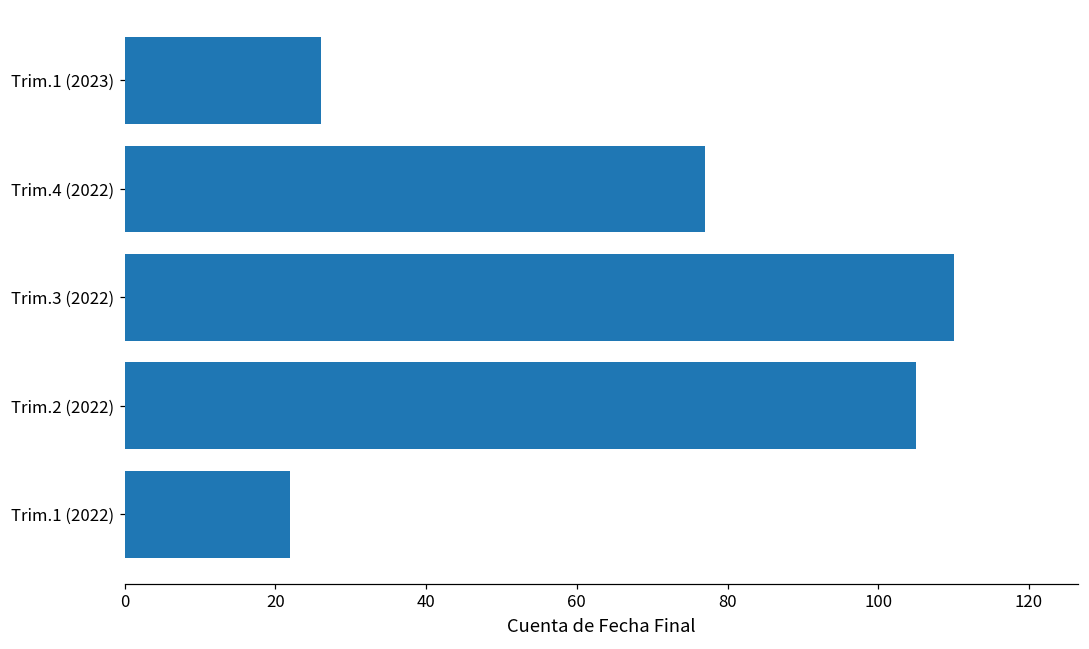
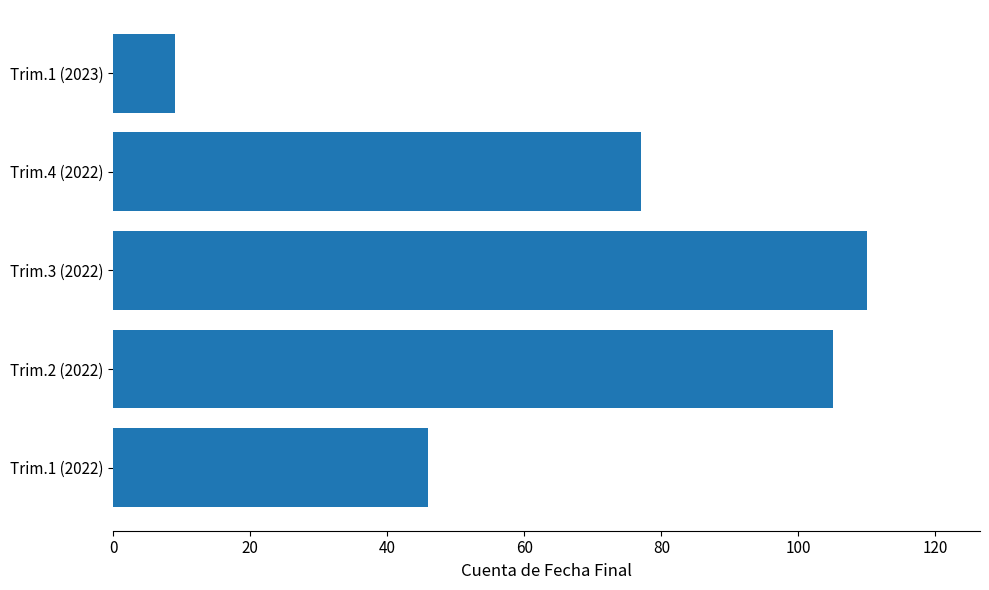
Trim.1 (2023): 26 -> 9
Trim.1 (2022): 22 -> 46
